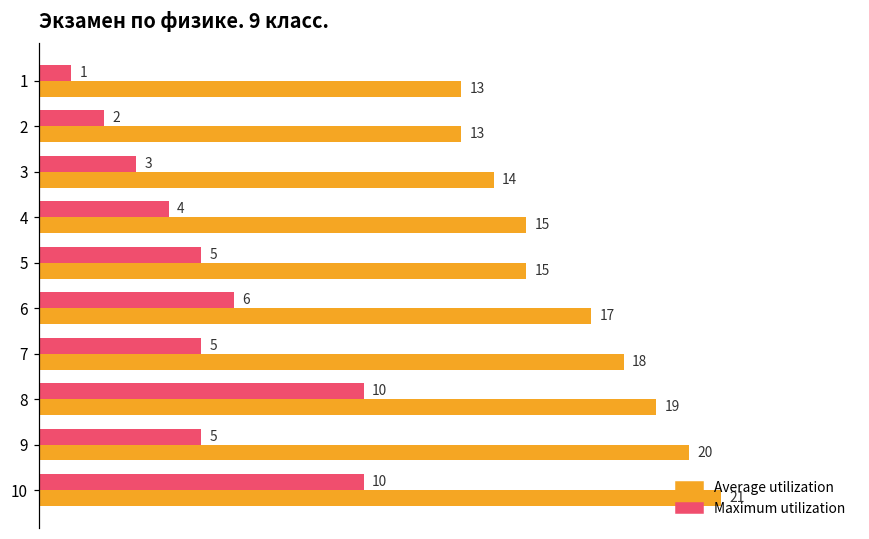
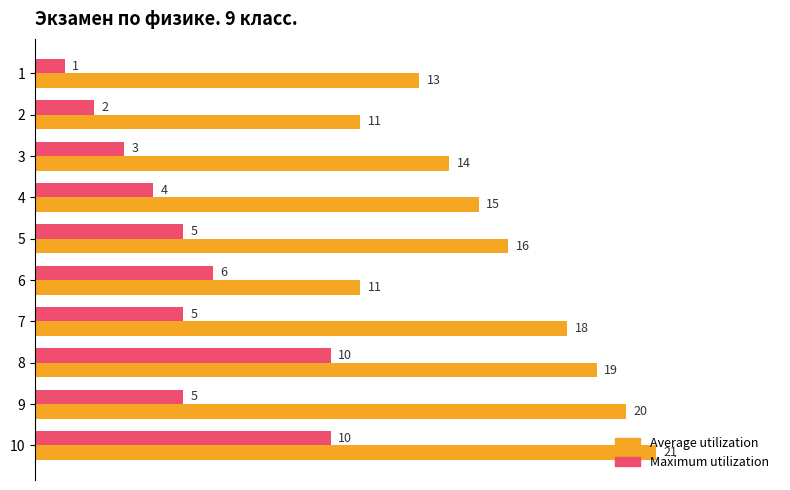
Average utilization, 2: 13 -> 11
Average utilization, 5: 15 -> 16
Average utilization, 6: 17 -> 11
